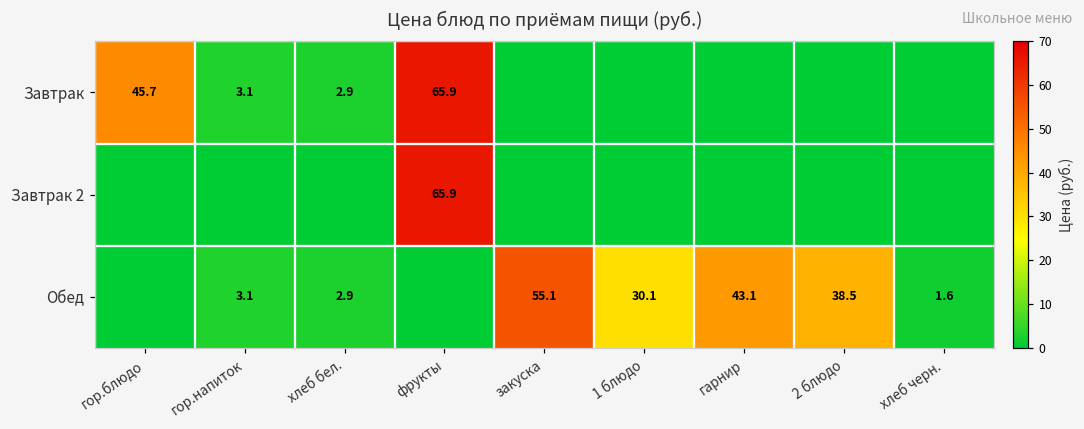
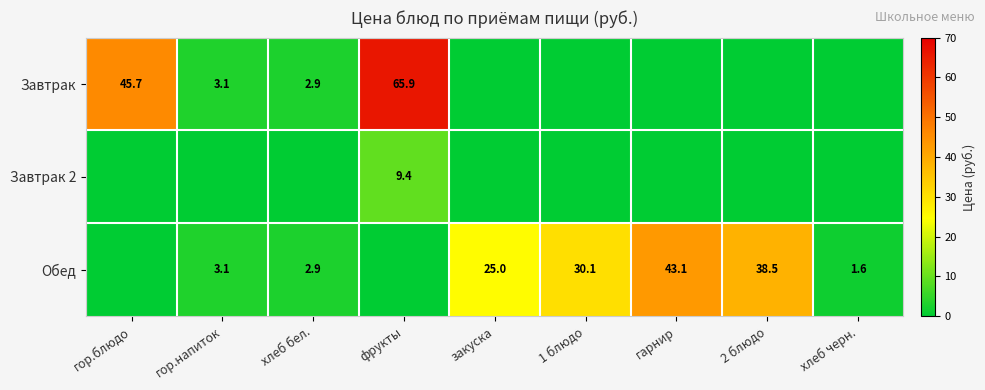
Завтрак 2, фрукты: 65.9 -> 9.4
Обед, закуска: 55.1 -> 25.0
